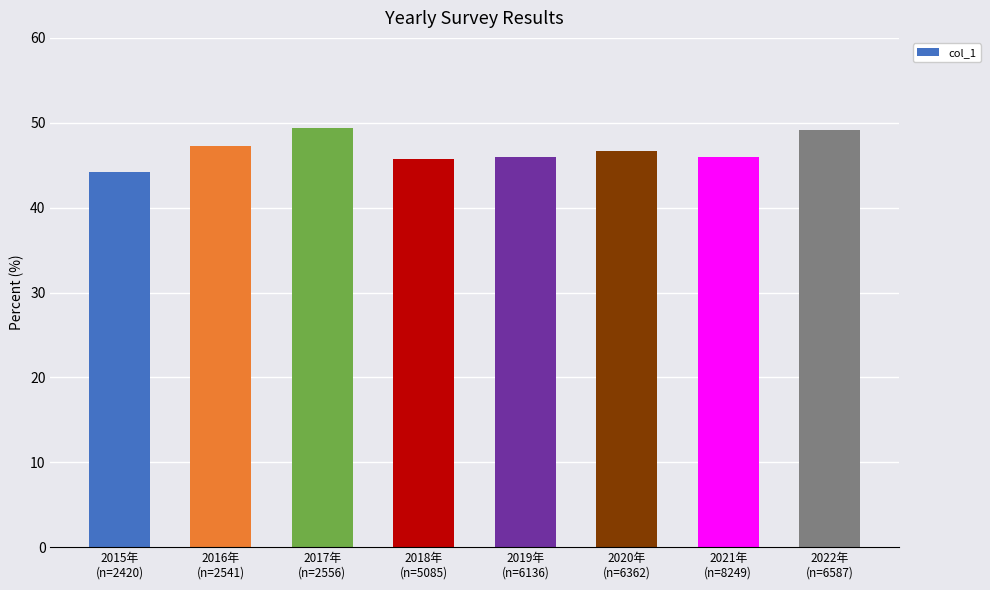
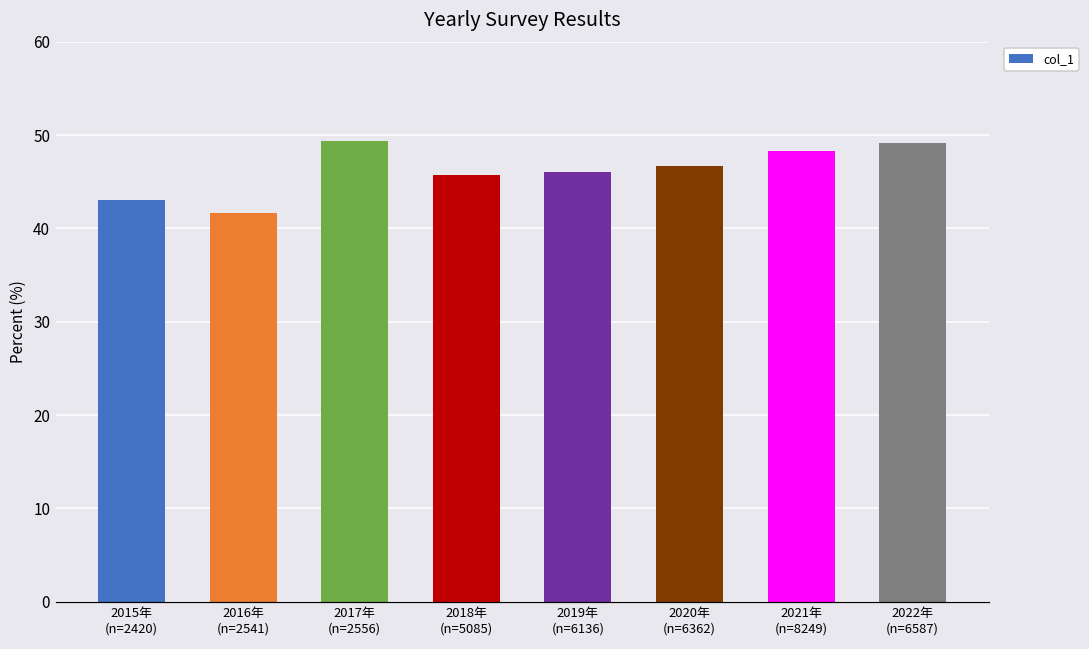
2015年 (n=2420): 44 -> 43
2016年 (n=2541): 47 -> 42
2021年 (n=8249): 46 -> 48
